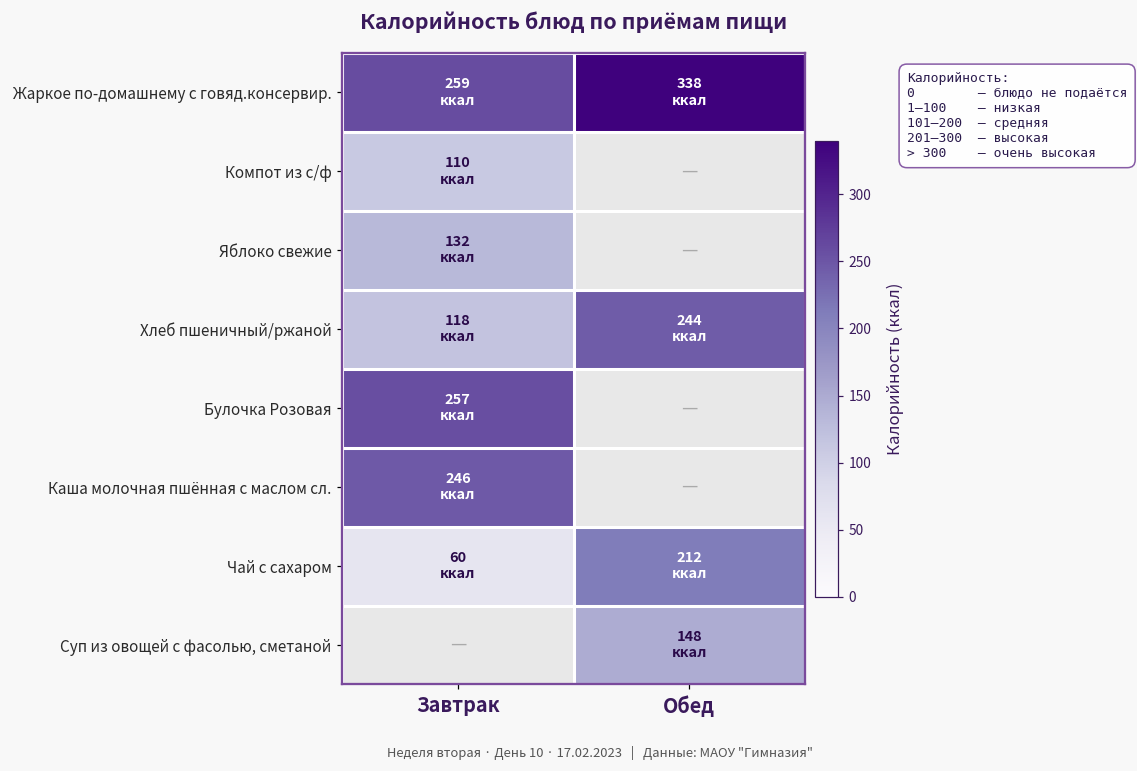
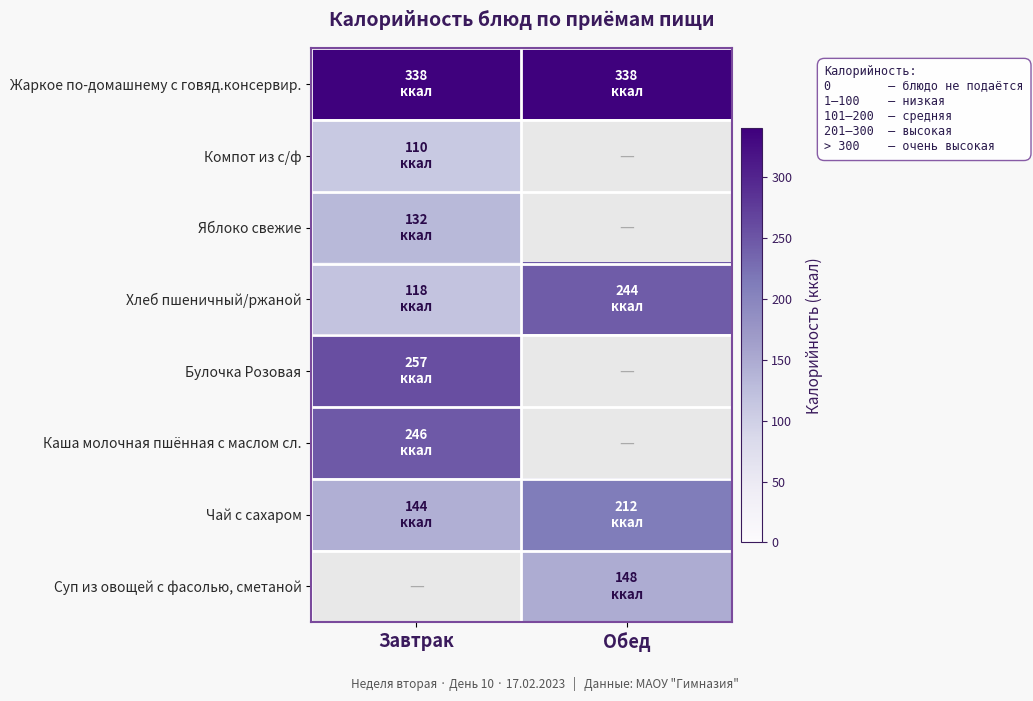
Жаркое по-домашнему с говяд.консервир., Завтрак: 259 -> 338
Чай с сахаром, Завтрак: 60 -> 144
